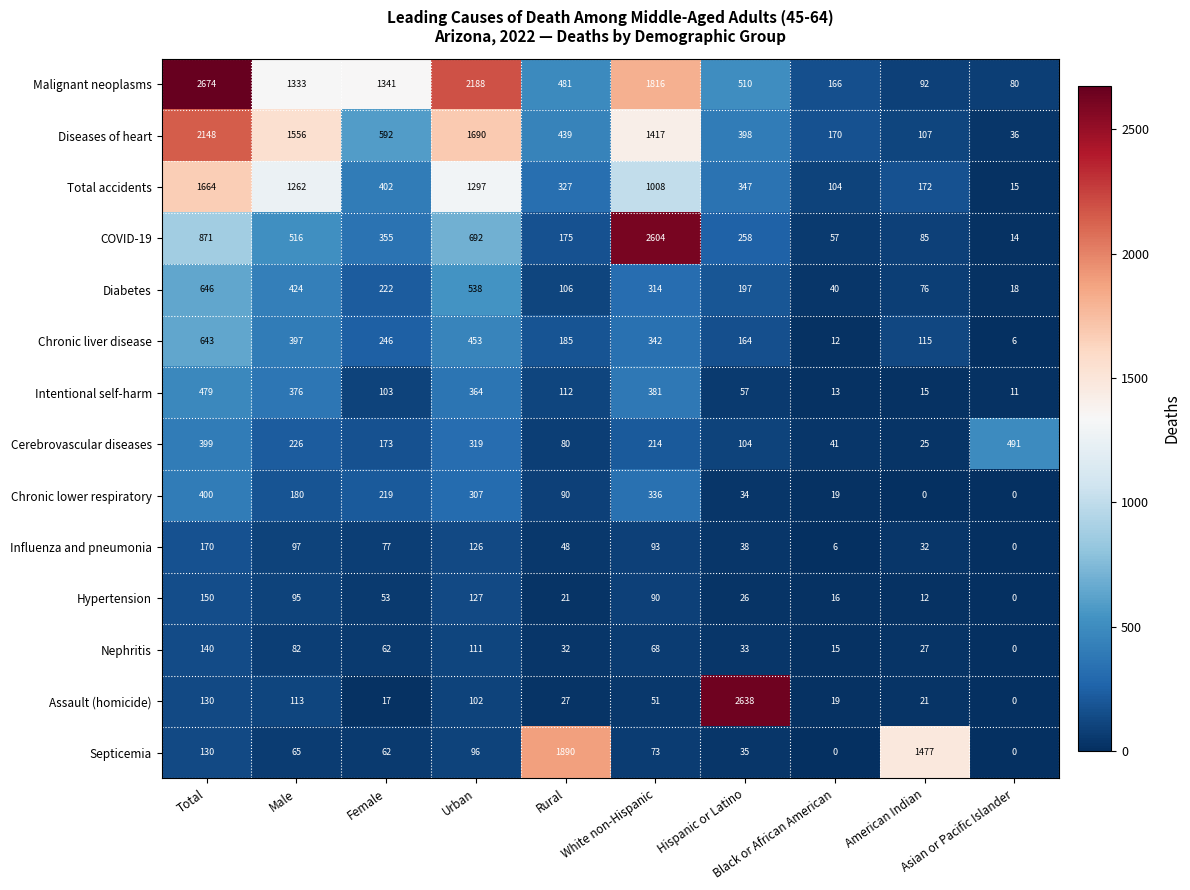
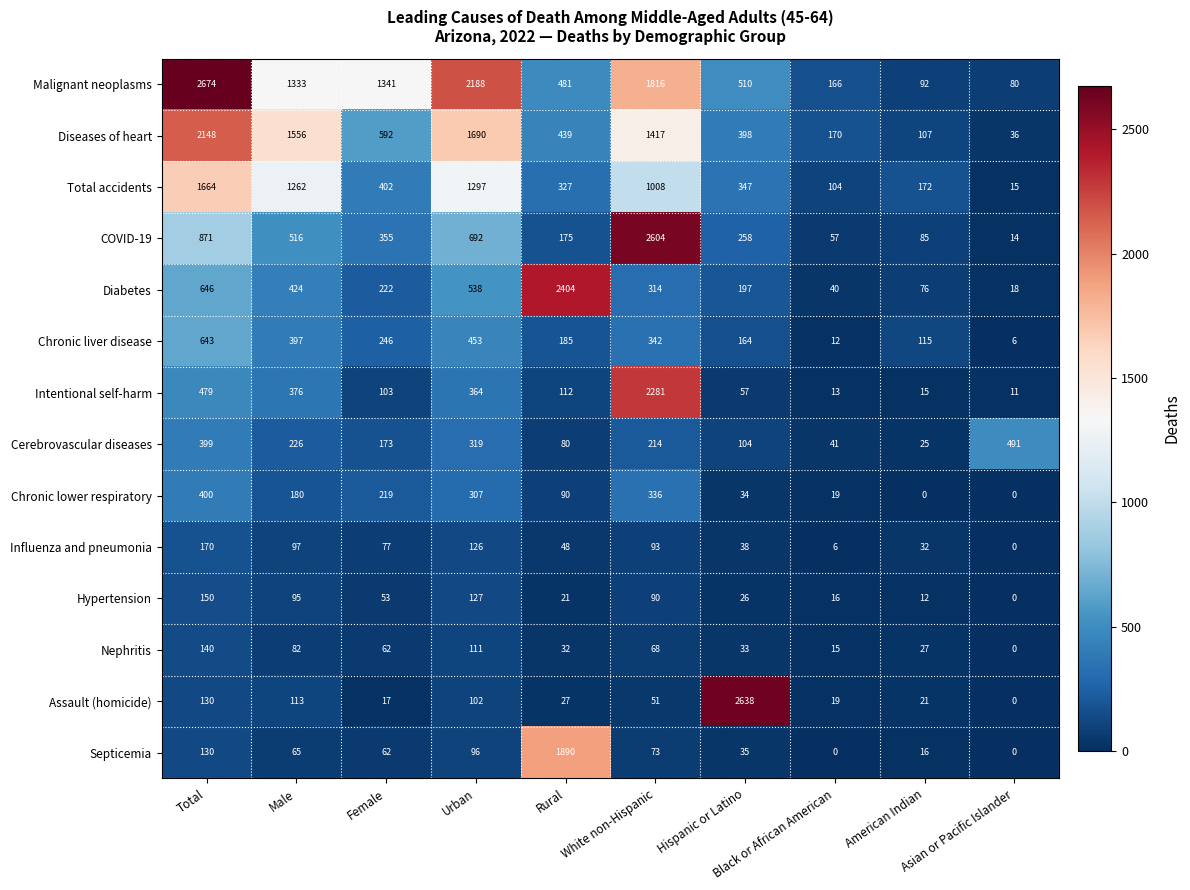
Diabetes, Rural: 106 -> 2404
Intentional self-harm, White non-Hispanic: 381 -> 2281
Septicemia, American Indian: 1477 -> 16
